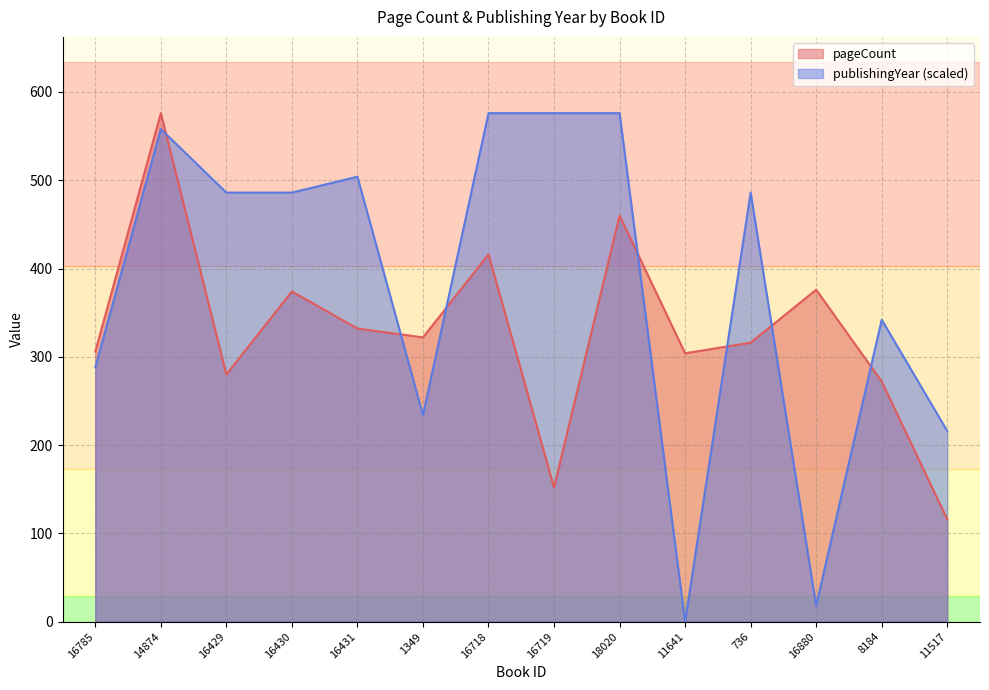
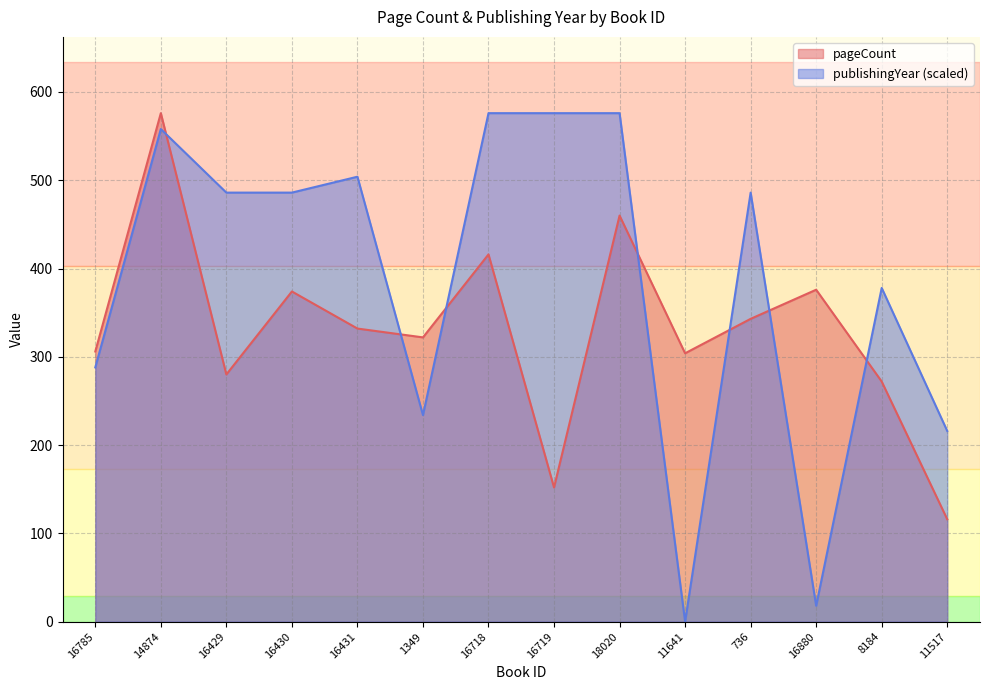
pageCount, 736: 320 -> 340
publishingYear (scaled), 8184: 340 -> 380
